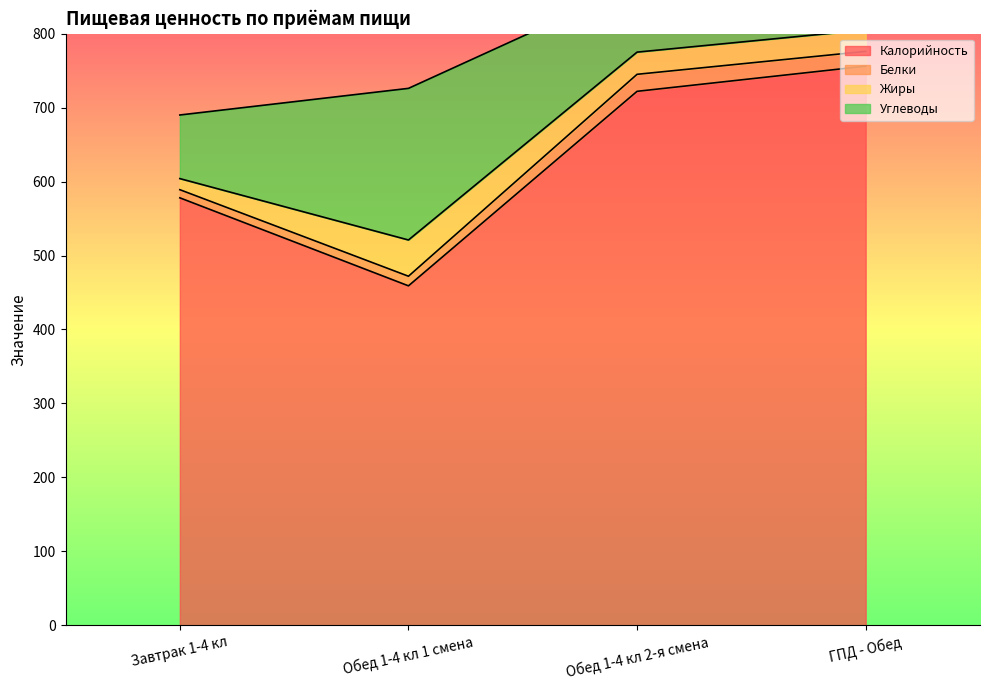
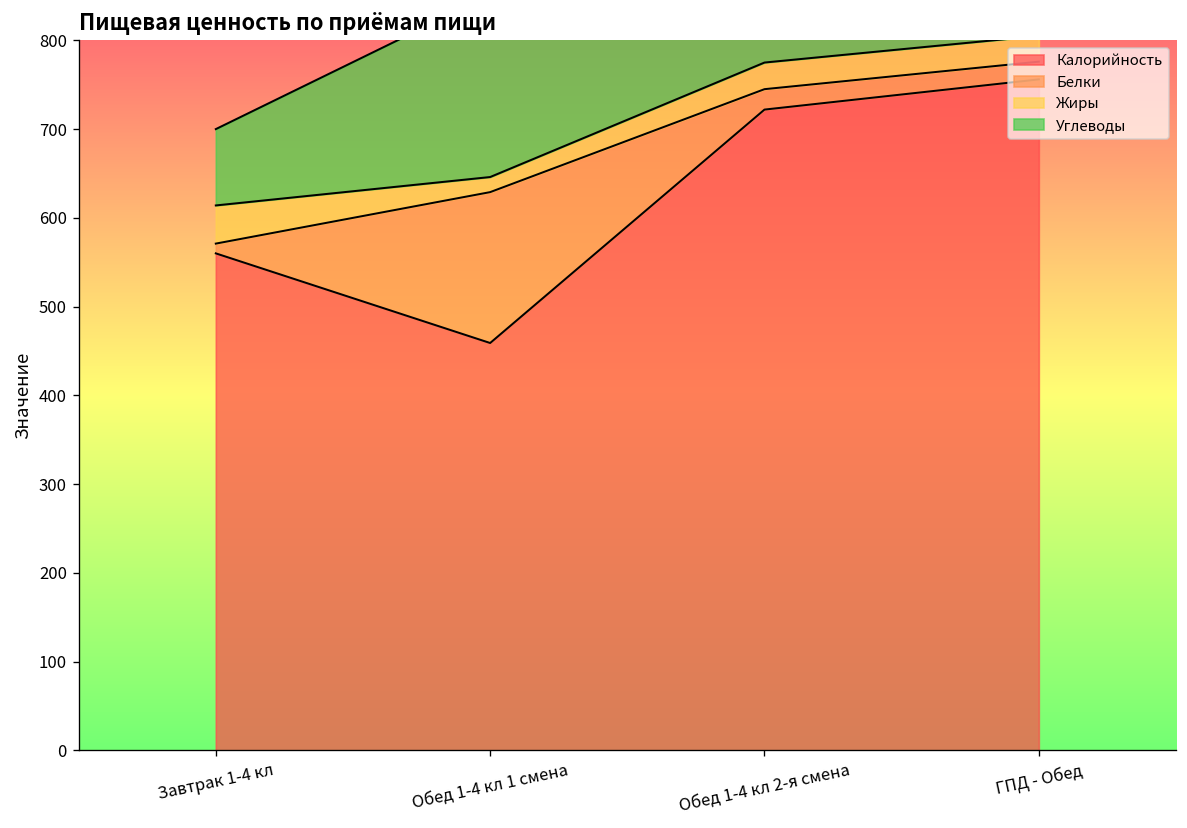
Калорийность, Завтрак 1-4 кл: 580 -> 560
Жиры, Завтрак 1-4 кл: 20 -> 40
Белки, Обед 1-4 кл 1 смена: 10 -> 170
Жиры, Обед 1-4 кл 1 смена: 50 -> 20
